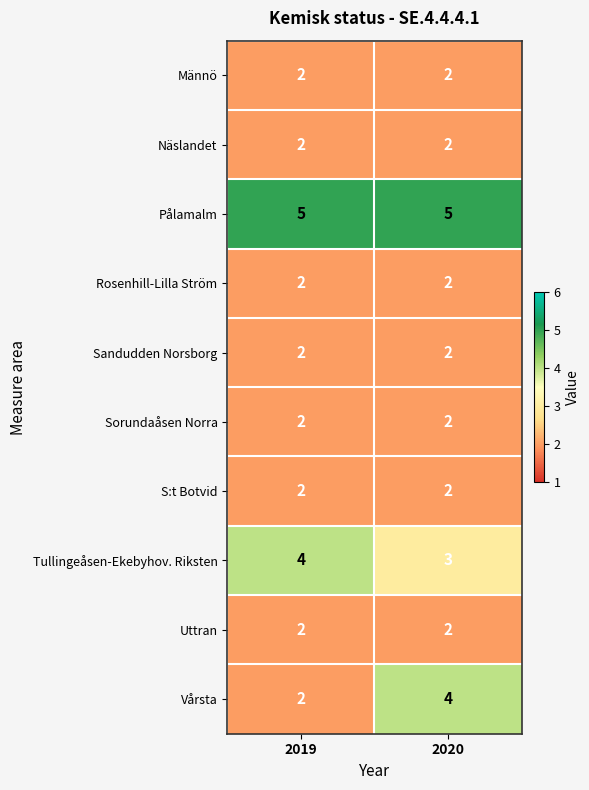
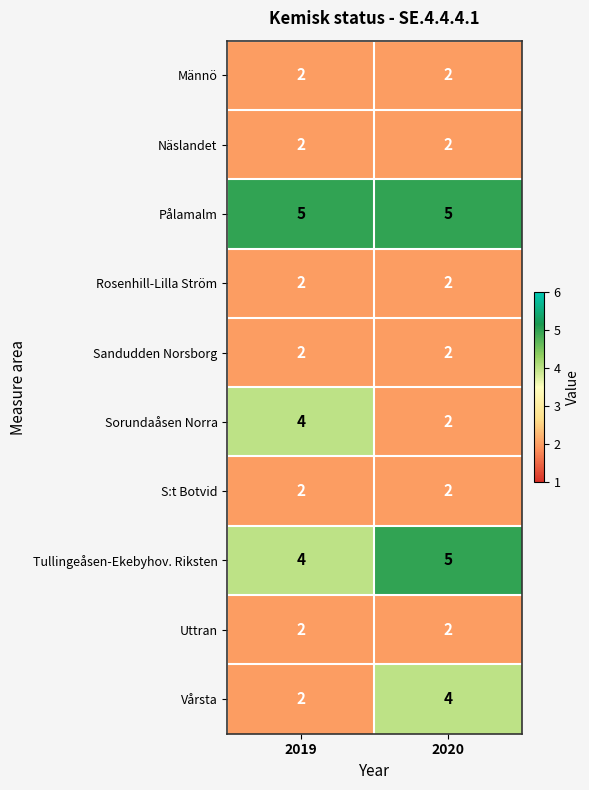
Sorundaåsen Norra, 2019: 2 -> 4
Tullingeåsen-Ekebyhov. Riksten, 2020: 3 -> 5
